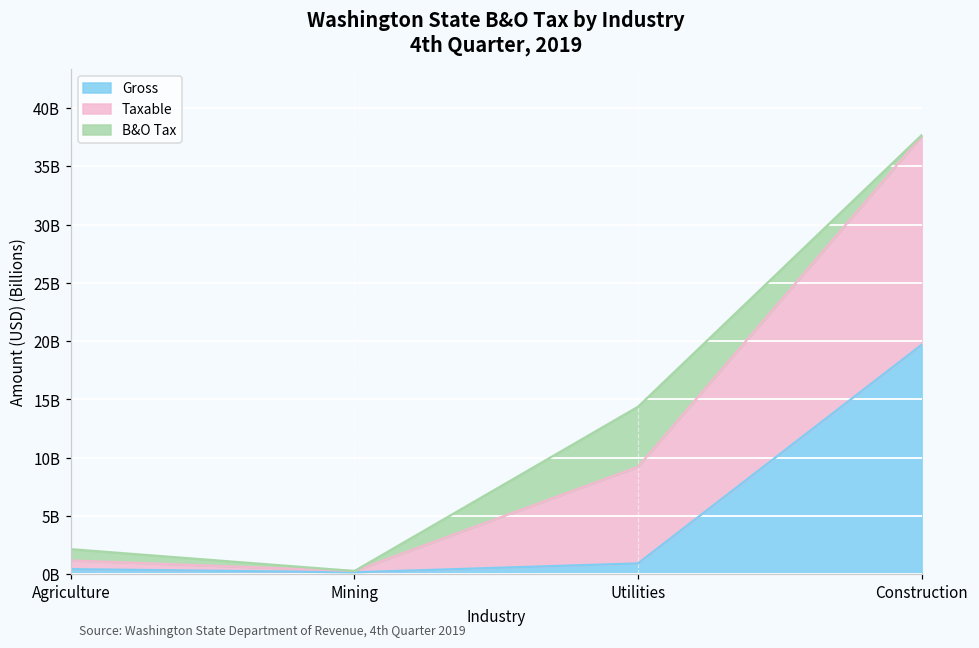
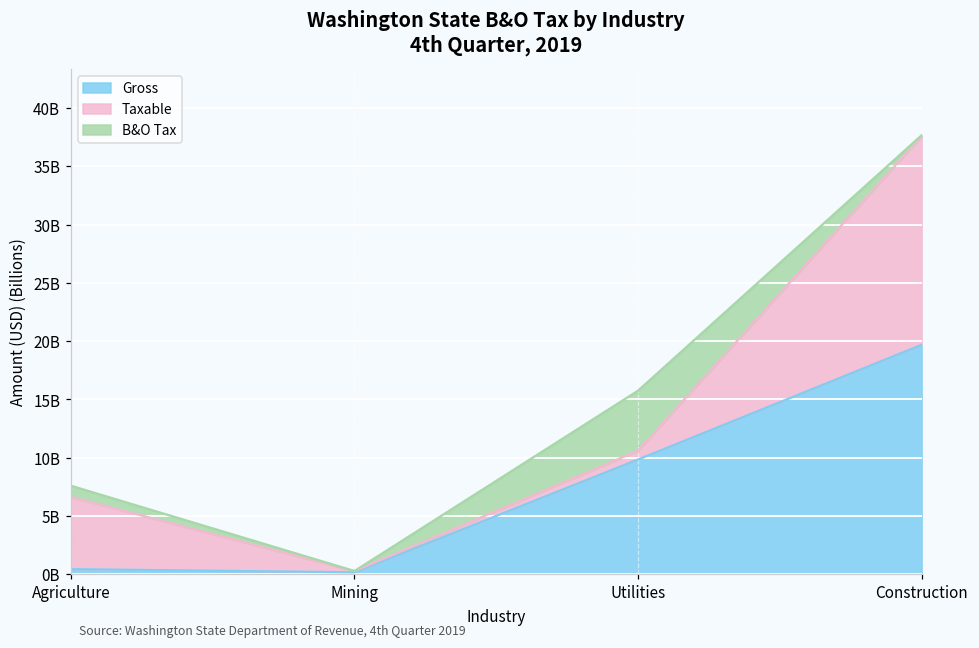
Taxable, Agriculture: 700000000 -> 6200000000
Gross, Utilities: 900000000 -> 9800000000
Taxable, Utilities: 8300000000 -> 800000000
